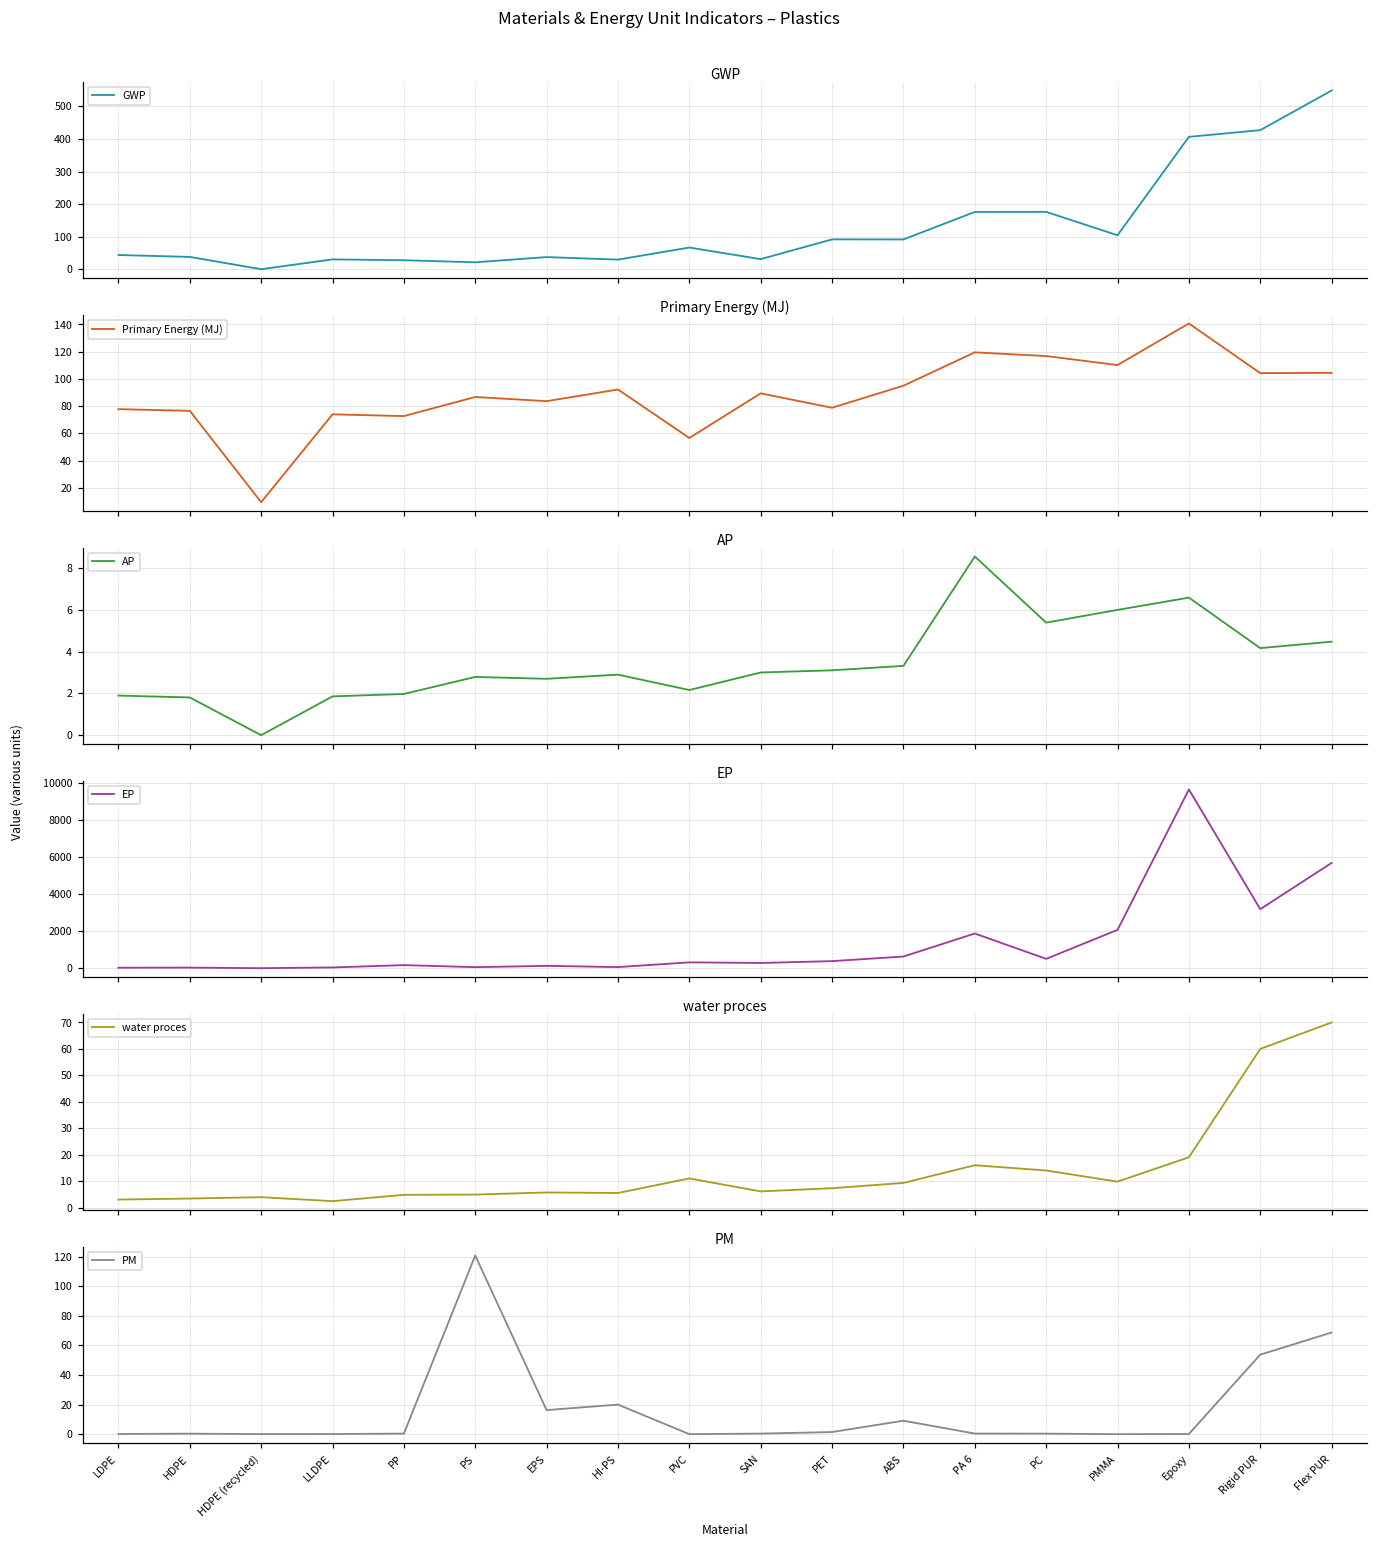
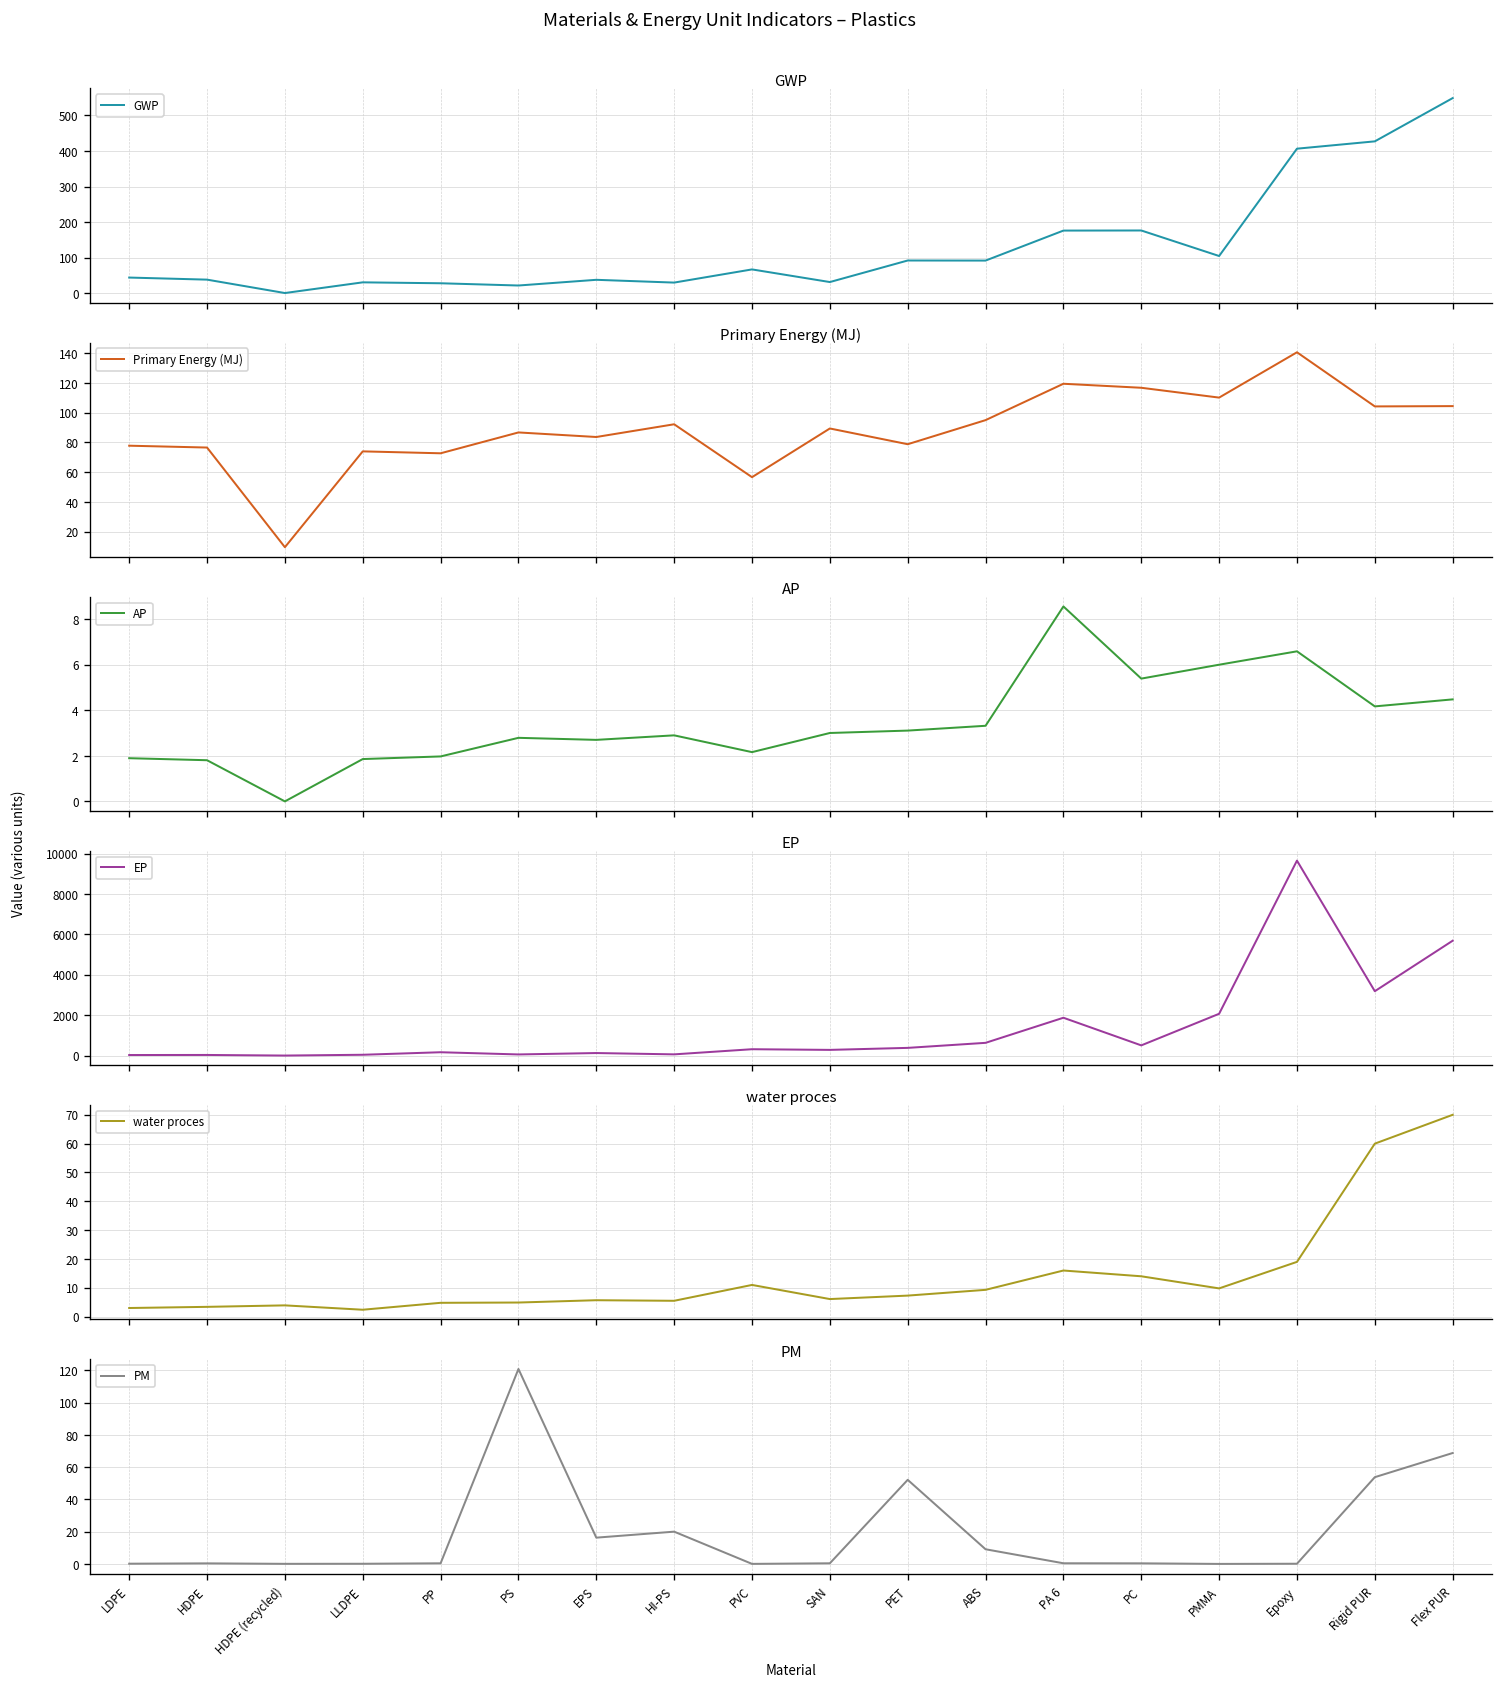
PM, PET: 1 -> 52
